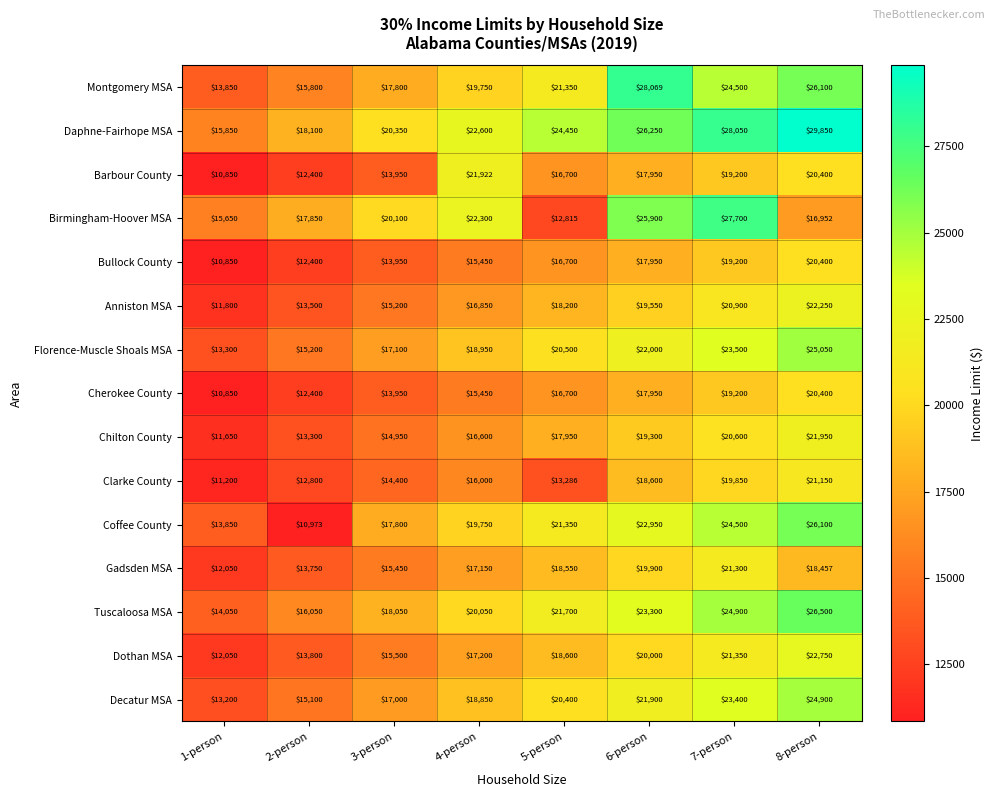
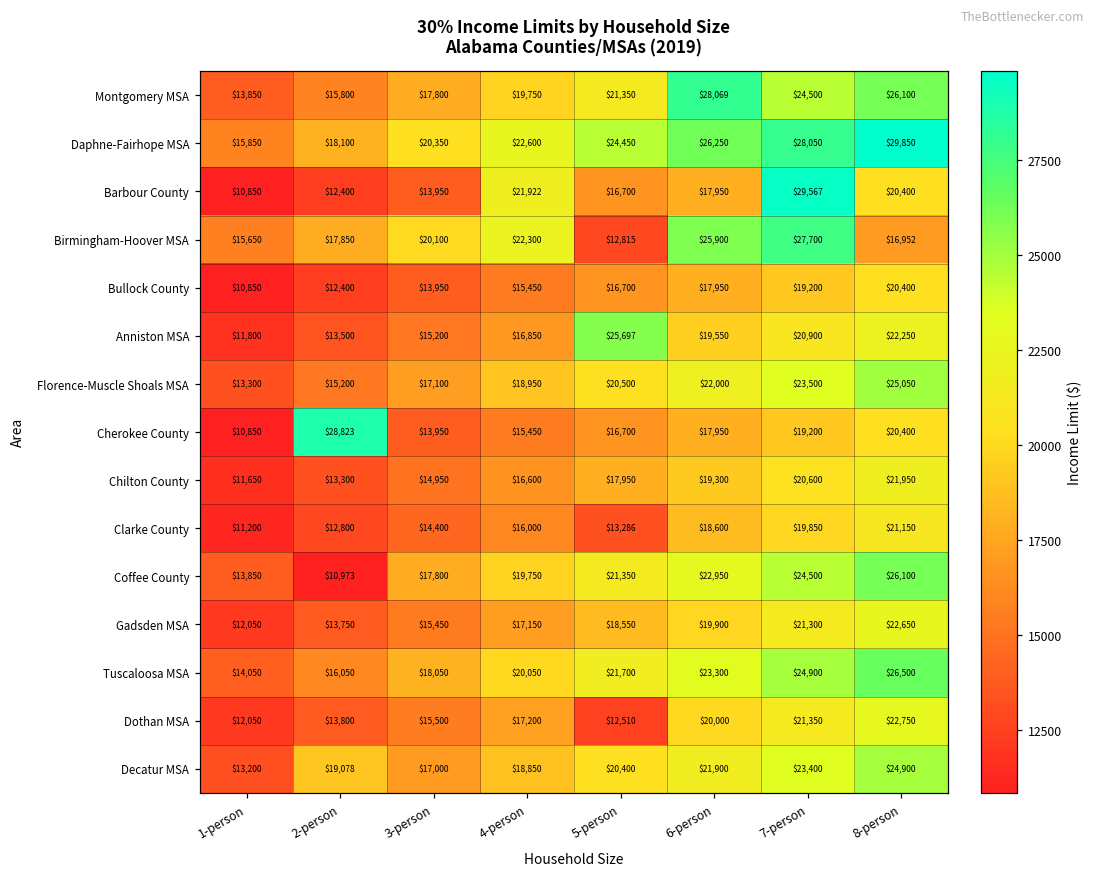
Barbour County, 7-person: $19,200 -> $29,567
Anniston MSA, 5-person: $18,200 -> $25,697
Cherokee County, 2-person: $12,400 -> $28,823
Gadsden MSA, 8-person: $18,457 -> $22,650
Dothan MSA, 5-person: $18,600 -> $12,510
Decatur MSA, 2-person: $15,100 -> $19,078
